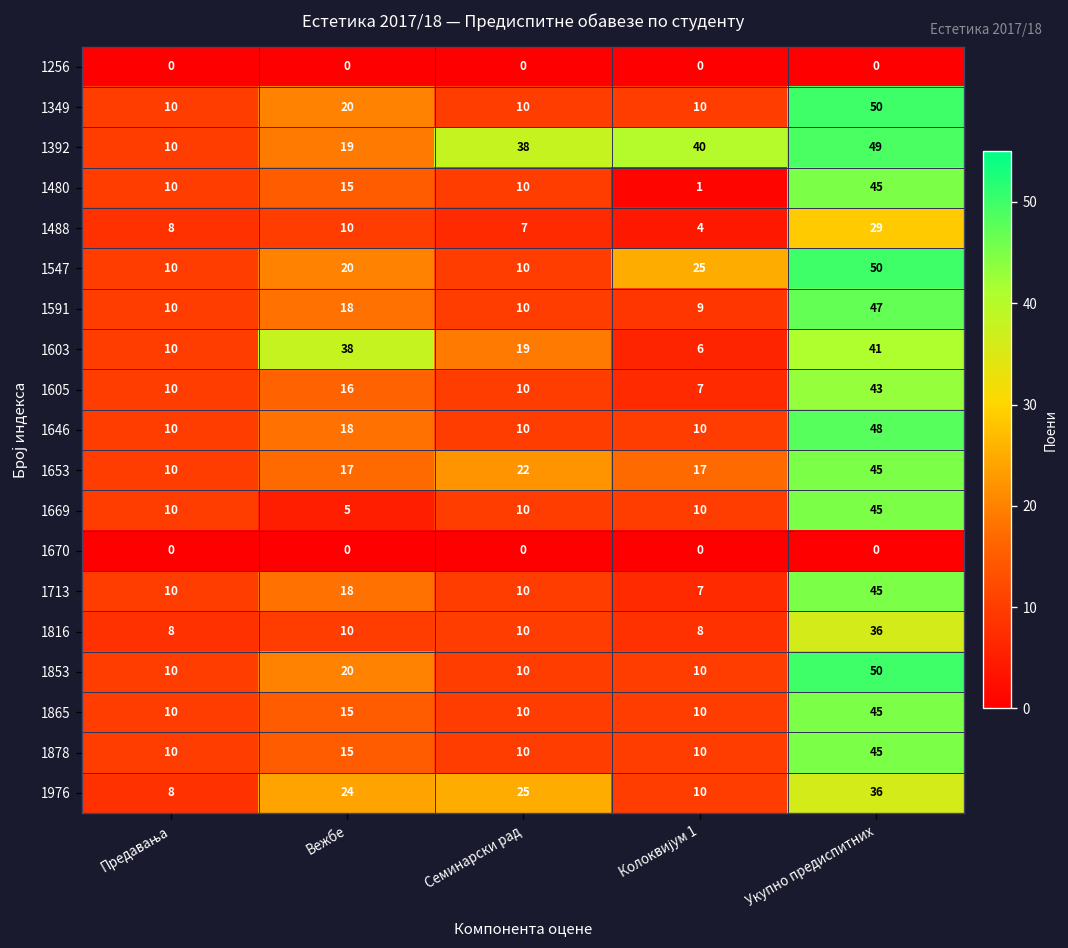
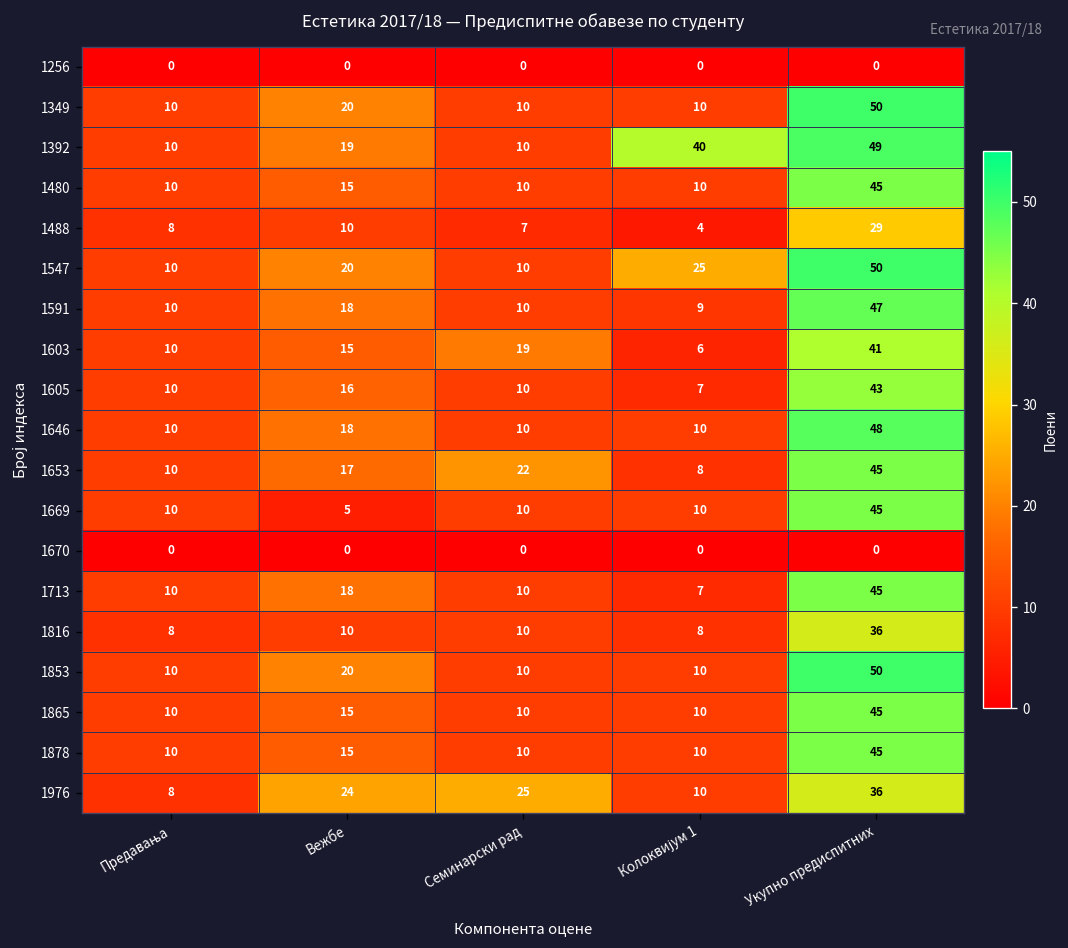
1392, Семинарски рад: 38 -> 10
1480, Колоквијум 1: 1 -> 10
1603, Вежбе: 38 -> 15
1653, Колоквијум 1: 17 -> 8
